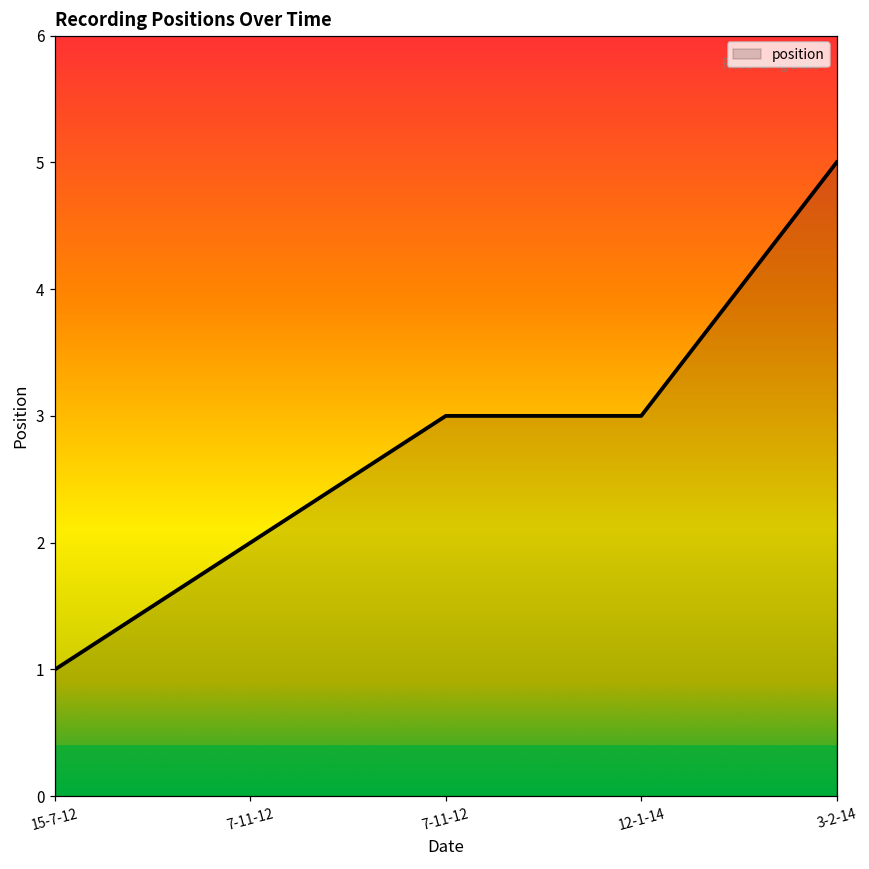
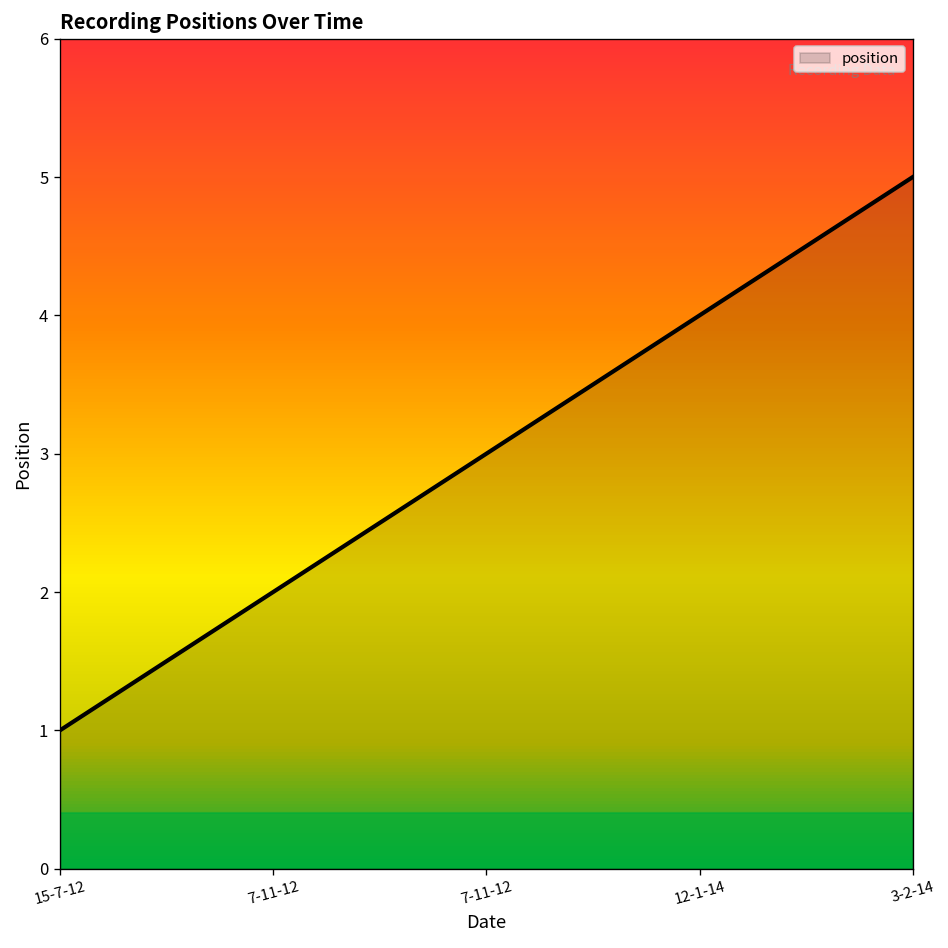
12-1-14: 3 -> 4
